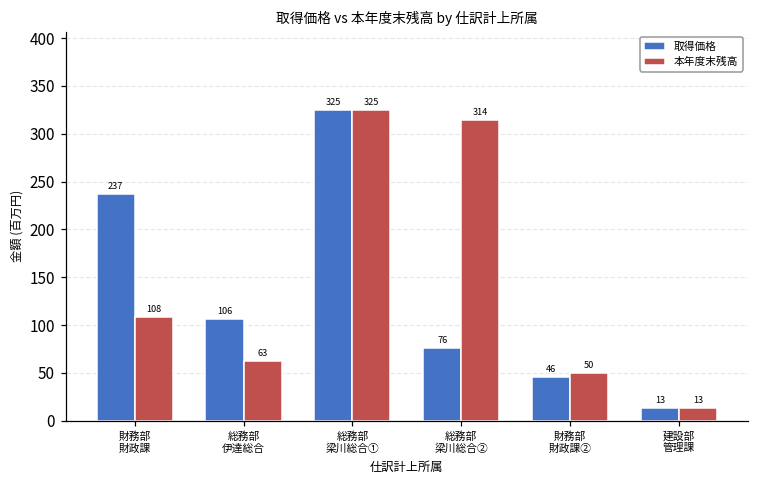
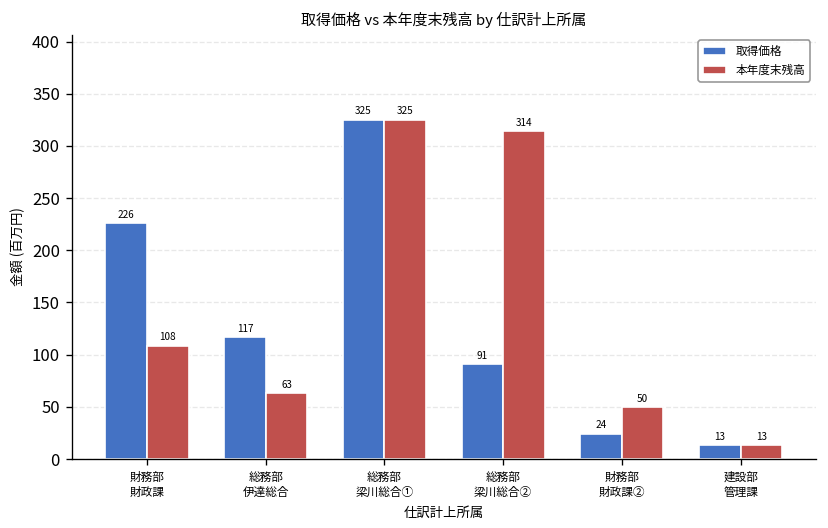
取得価格, 財務部 財政課: 237 -> 226
取得価格, 総務部 伊達総合: 106 -> 117
取得価格, 総務部 梁川総合②: 76 -> 91
取得価格, 財務部 財政課②: 46 -> 24
